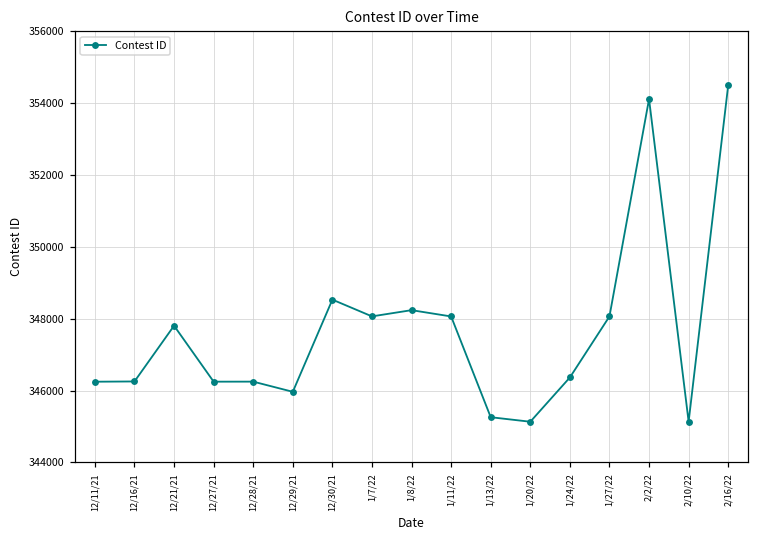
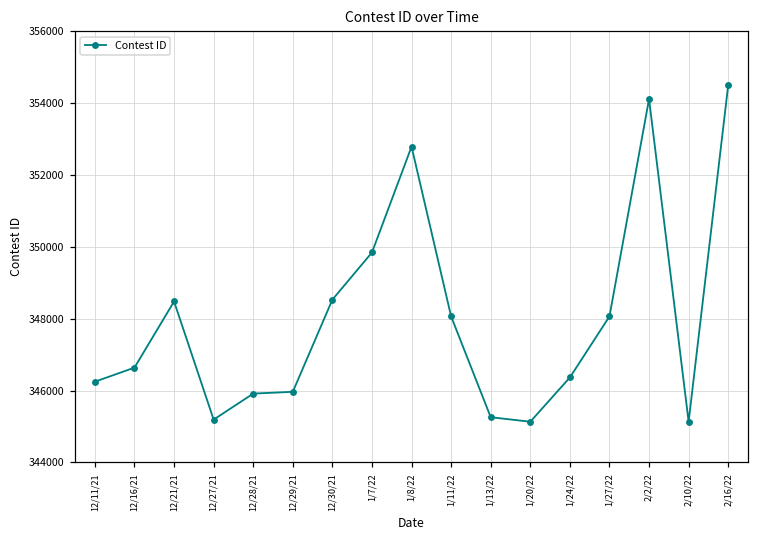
12/16/21: 346300 -> 346600
12/21/21: 347800 -> 348500
12/27/21: 346200 -> 345200
12/28/21: 346200 -> 345900
1/7/22: 348100 -> 349800
1/8/22: 348200 -> 352800
